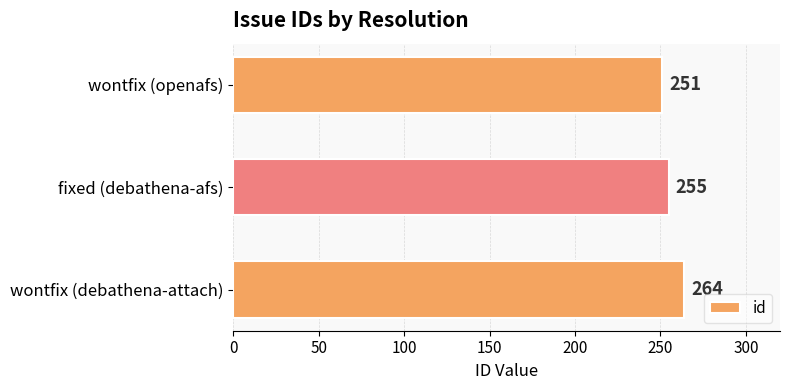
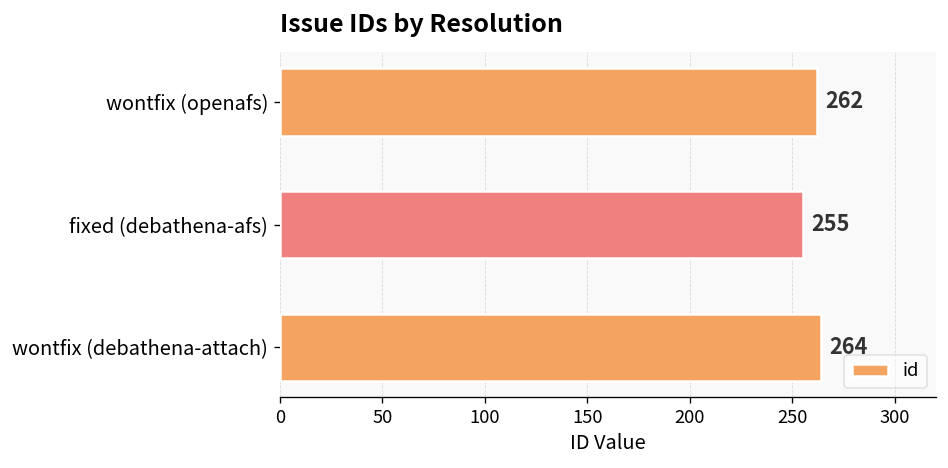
wontfix (openafs): 251 -> 262
